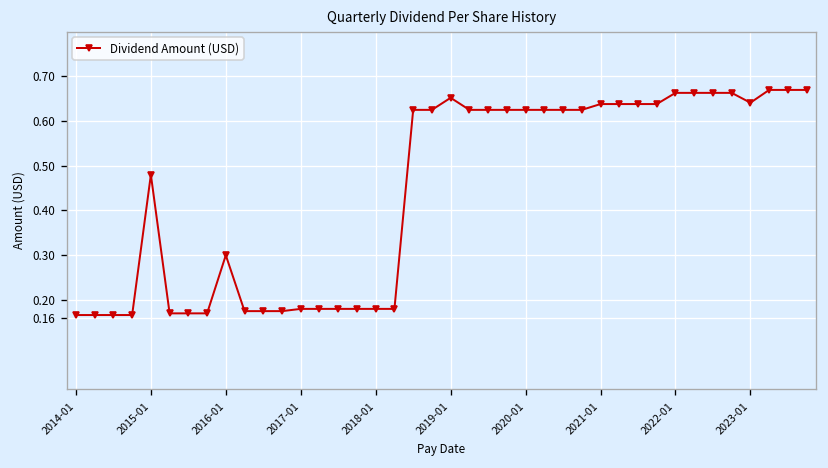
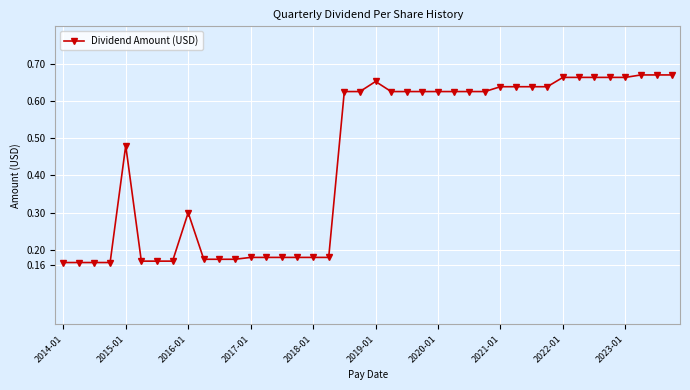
2023-01: 0.64 -> 0.66
